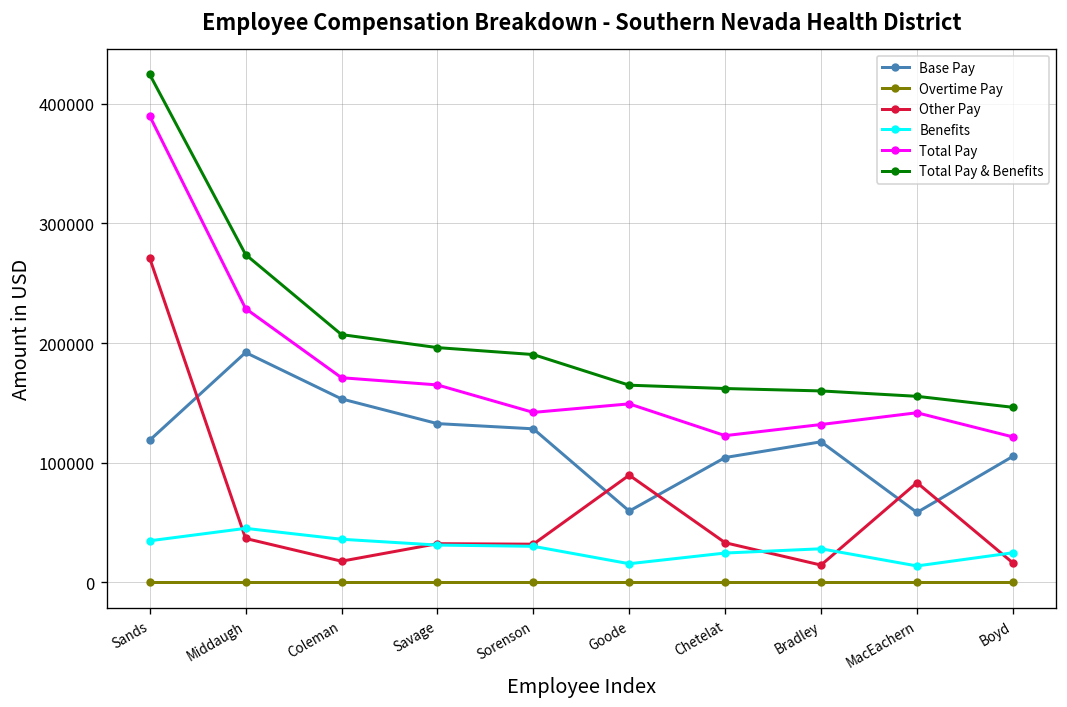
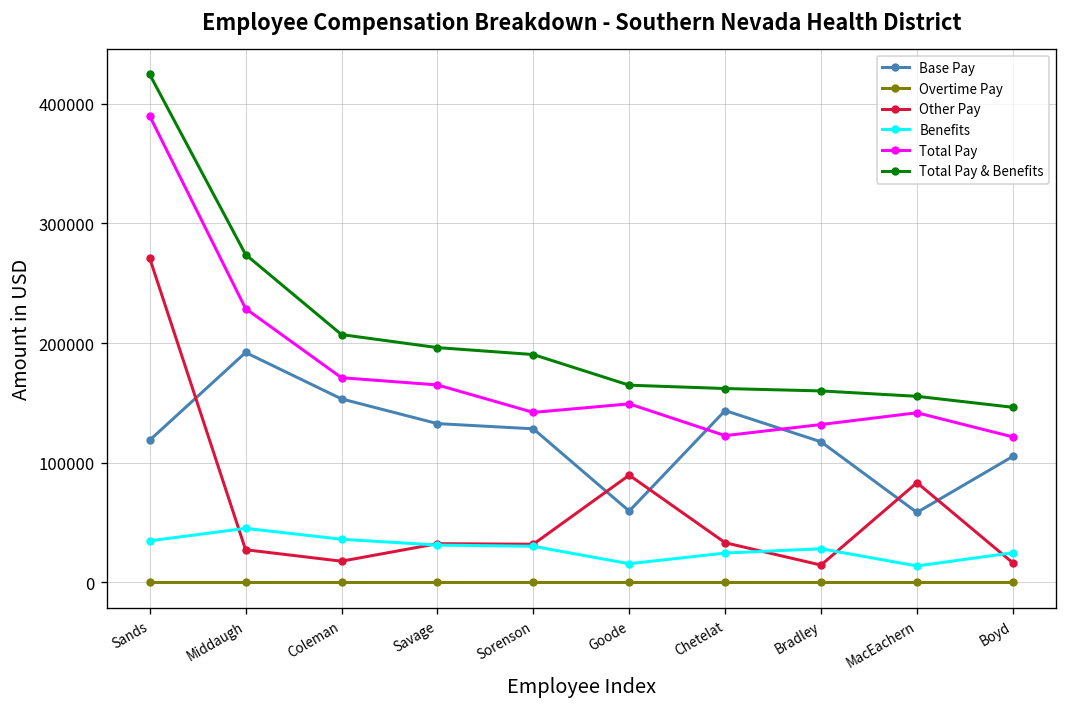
Other Pay, Middaugh: 40000 -> 30000
Base Pay, Chetelat: 100000 -> 140000
